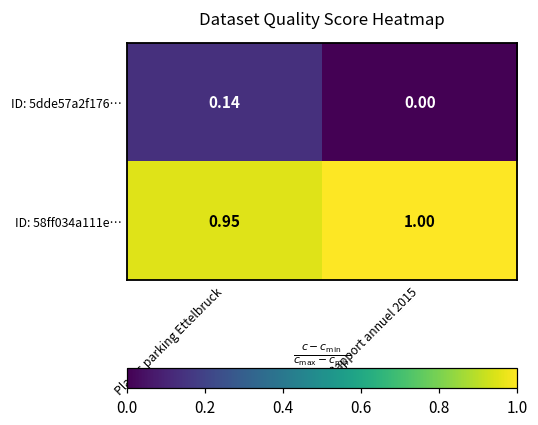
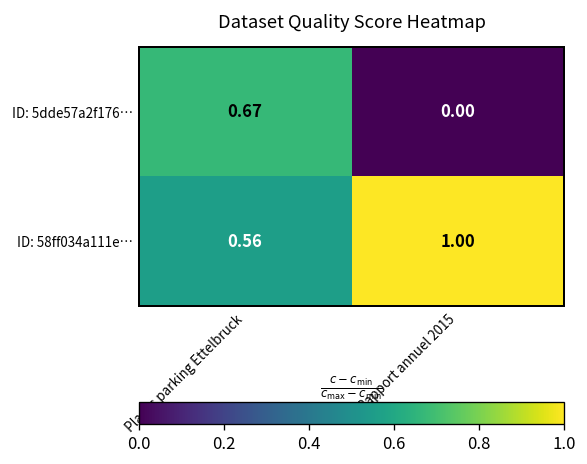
ID: 5dde57a2f176…, Places parking Ettelbruck: 0.14 -> 0.67
ID: 58ff034a111e…, Places parking Ettelbruck: 0.95 -> 0.56
